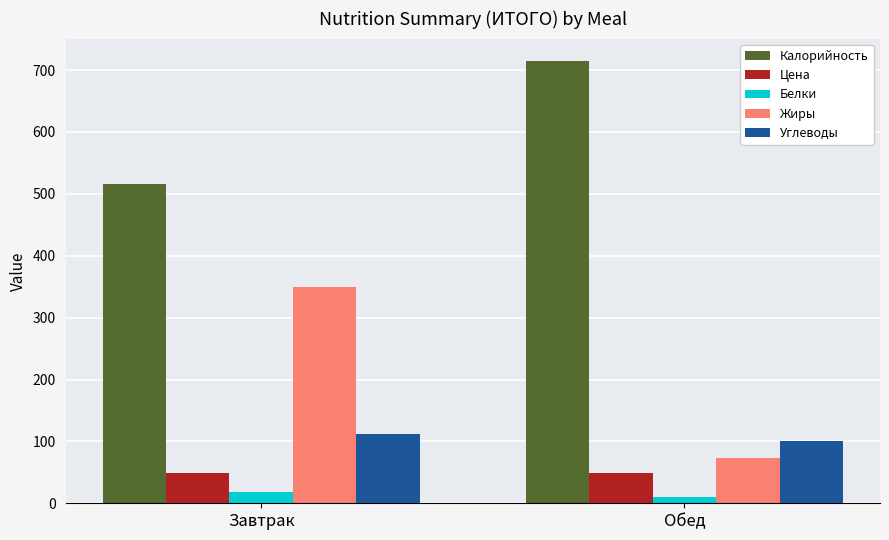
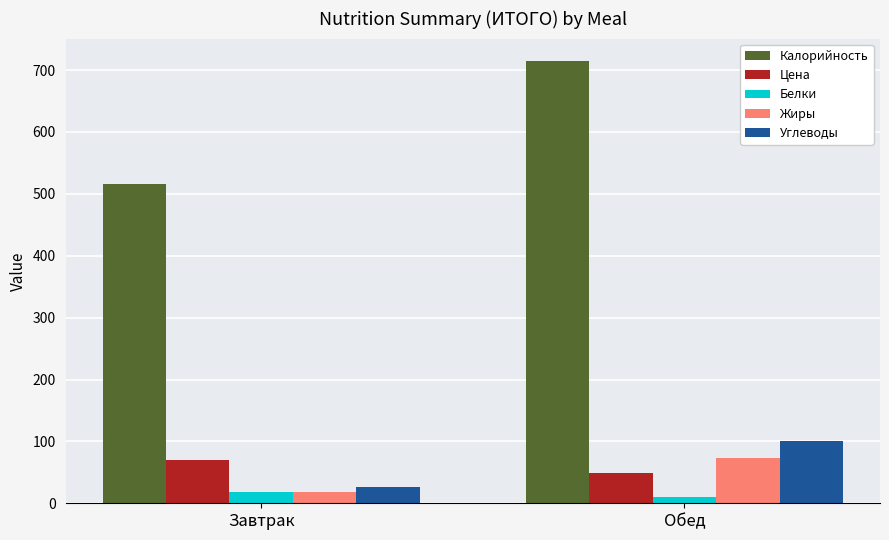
Цена, Завтрак: 50 -> 70
Жиры, Завтрак: 350 -> 20
Углеводы, Завтрак: 110 -> 30
